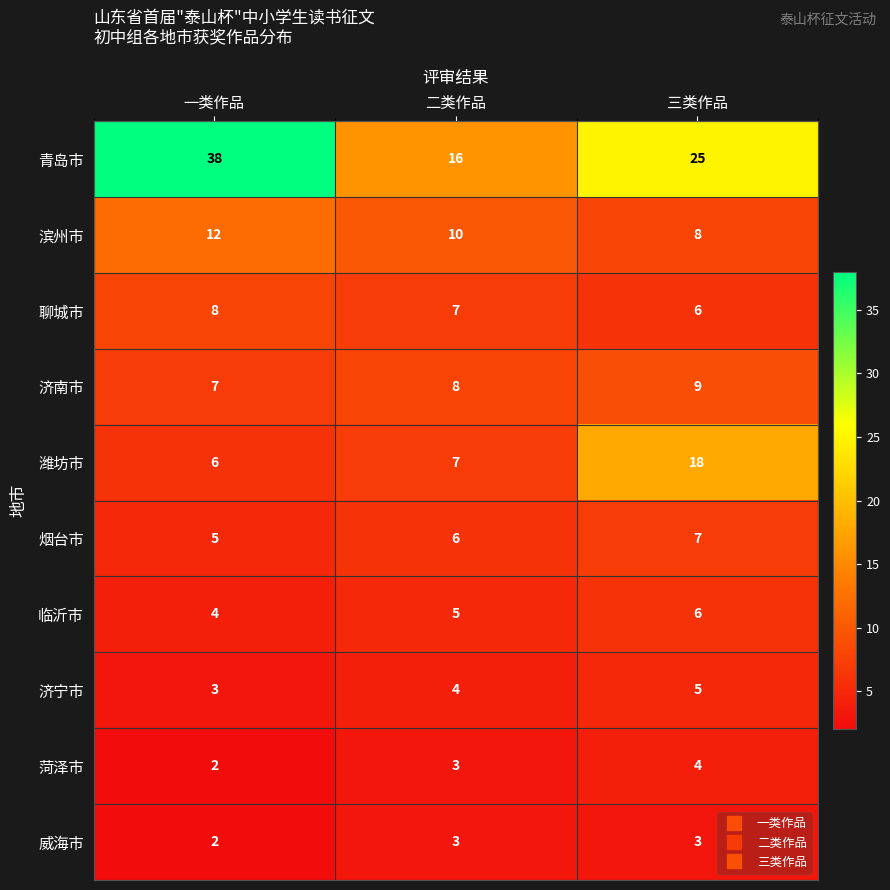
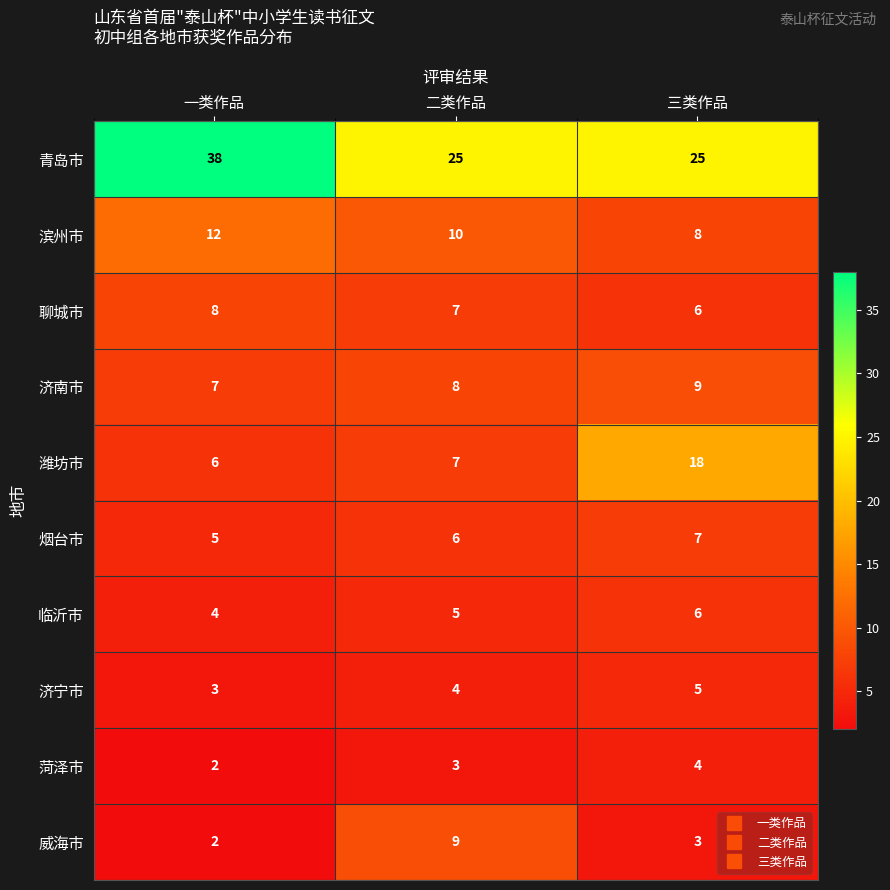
青岛市, 二类作品: 16 -> 25
威海市, 二类作品: 3 -> 9
